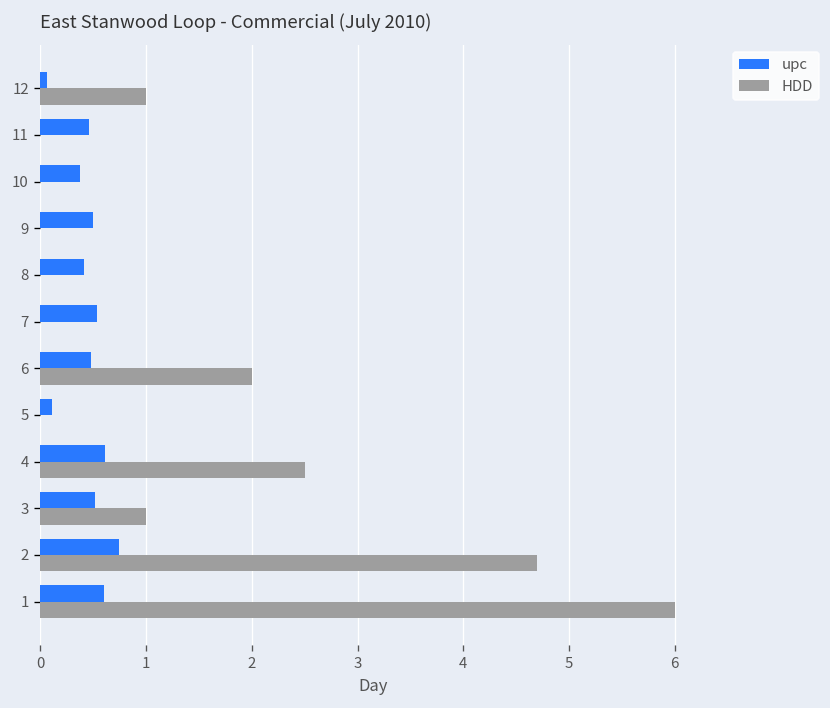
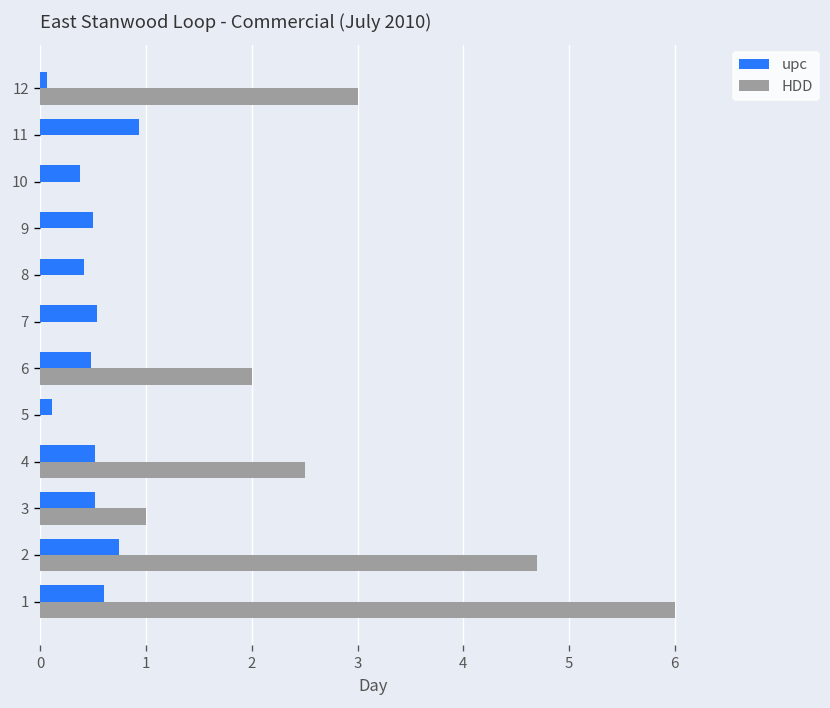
HDD, 12: 1 -> 3
upc, 11: 0.5 -> 0.9
upc, 4: 0.6 -> 0.5
